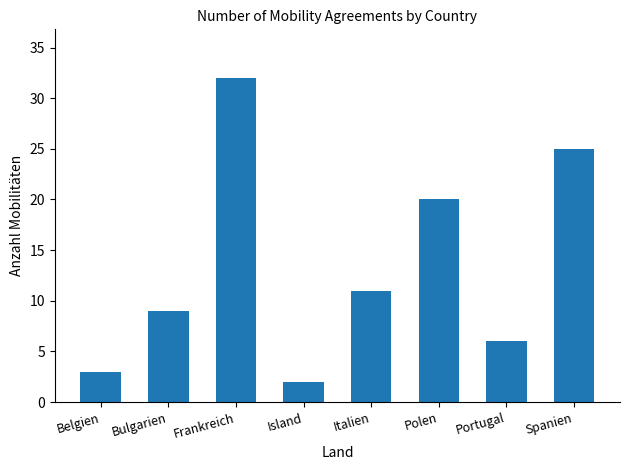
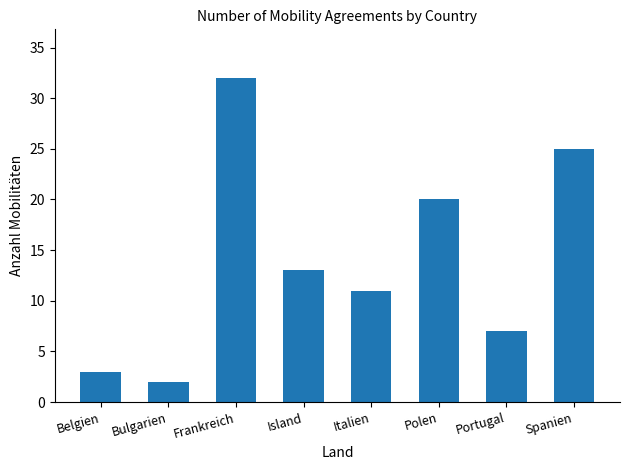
Bulgarien: 9 -> 2
Island: 2 -> 13
Portugal: 6 -> 7
